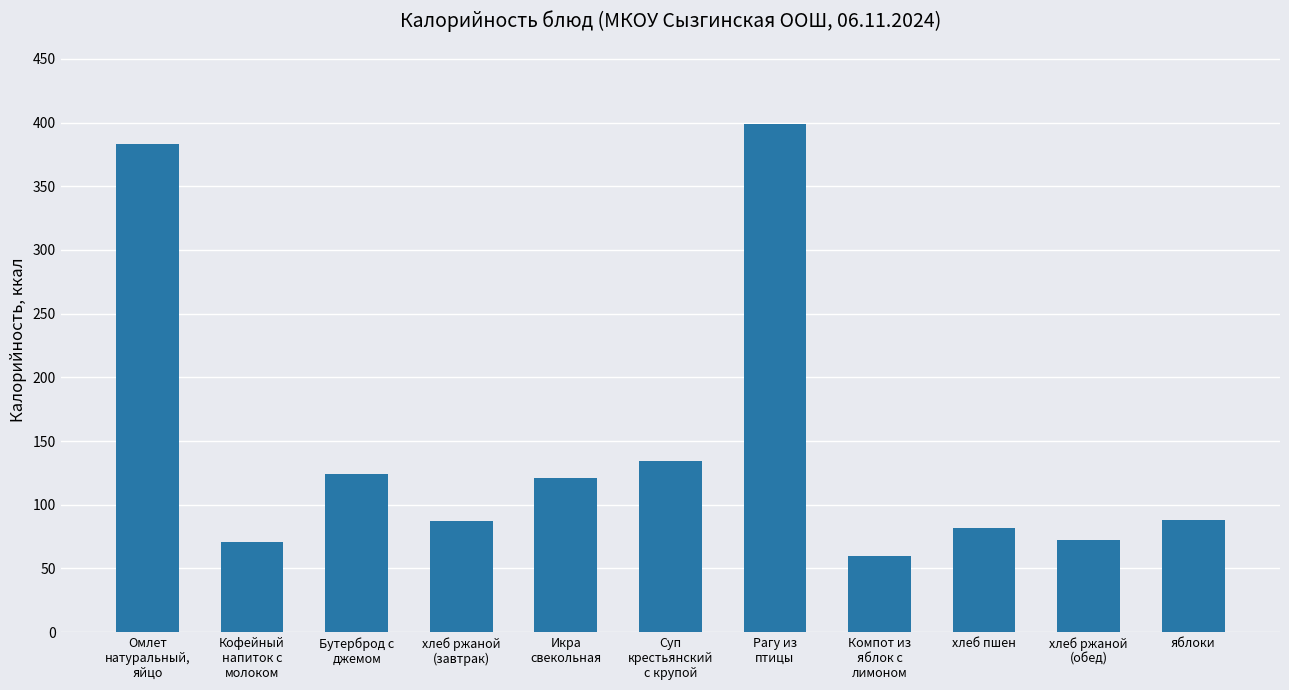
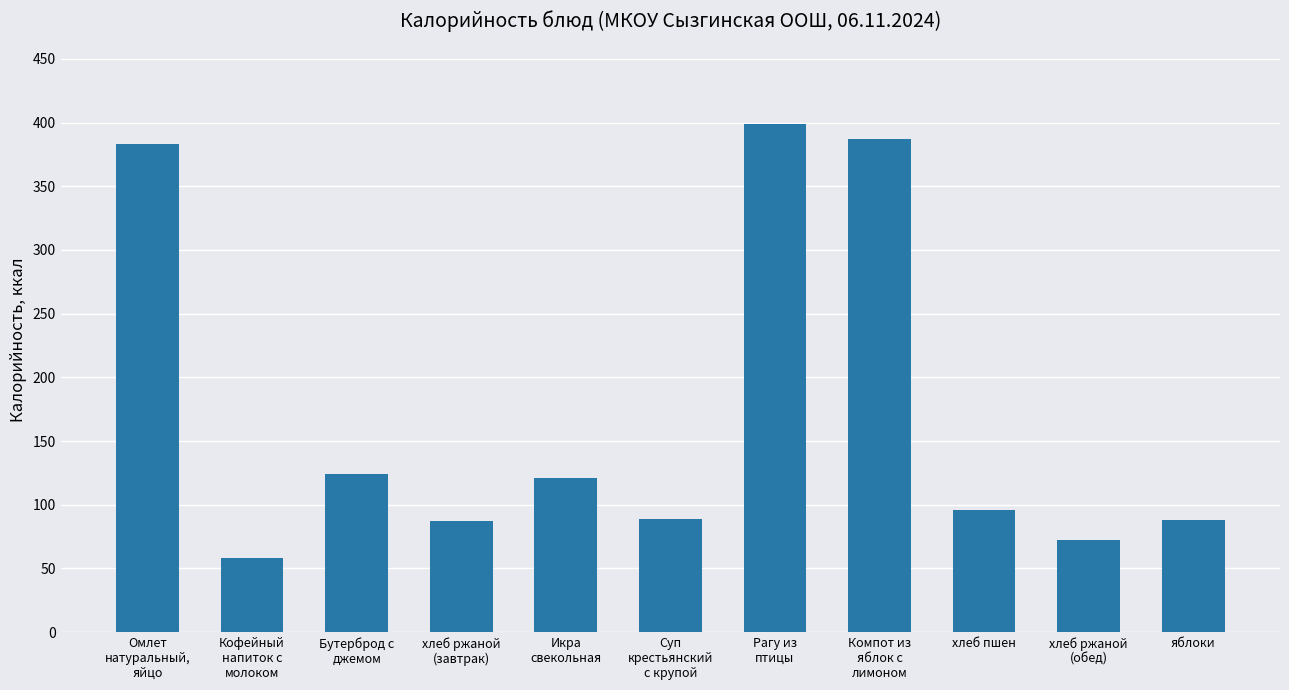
Кофейный напиток с молоком: 71 -> 58
Суп крестьянский с крупой: 134 -> 89
Компот из яблок с лимоном: 60 -> 387
хлеб пшен: 82 -> 96
